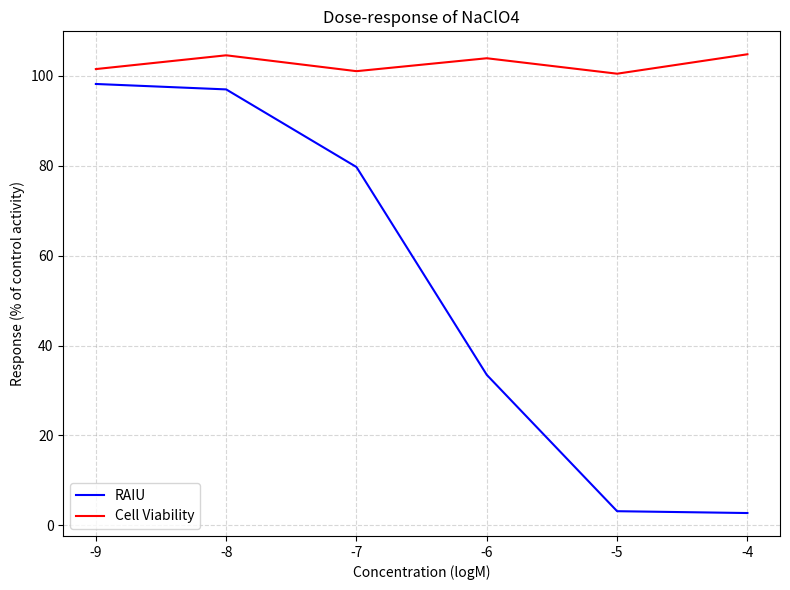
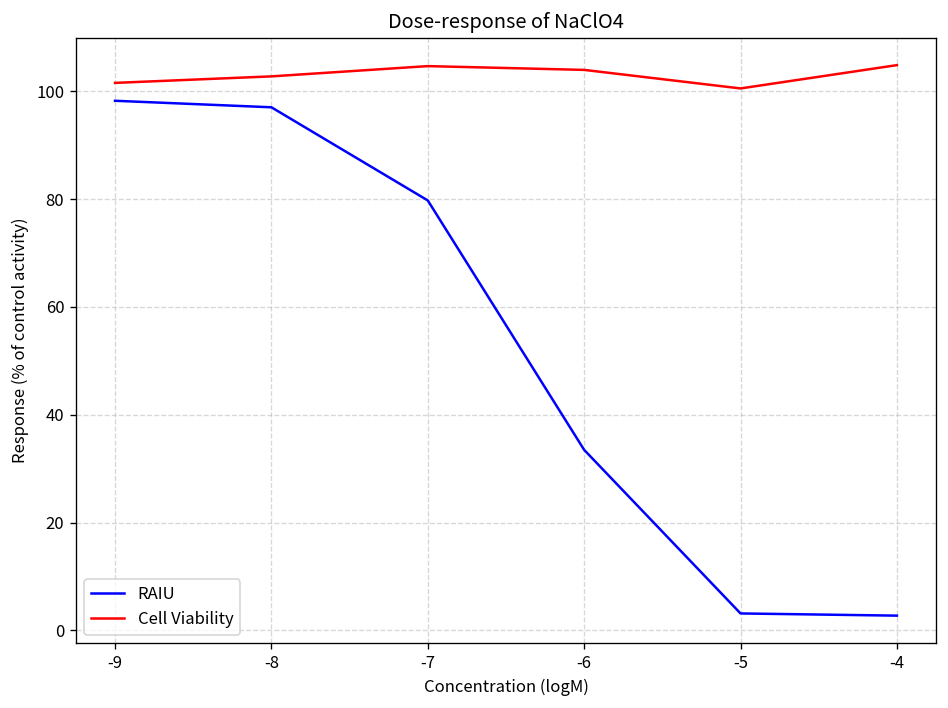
Cell Viability, -8: 105 -> 103
Cell Viability, -7: 101 -> 105
